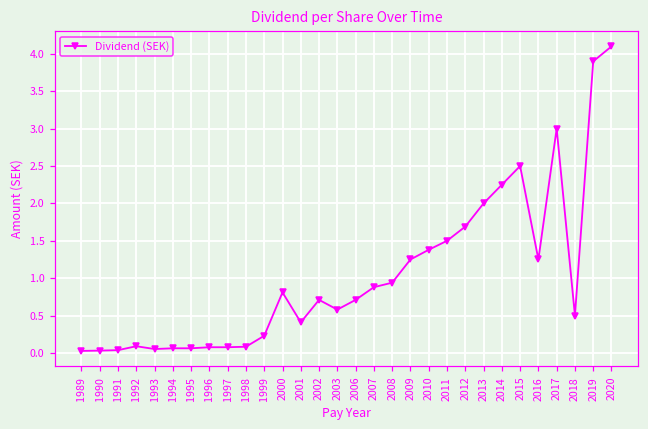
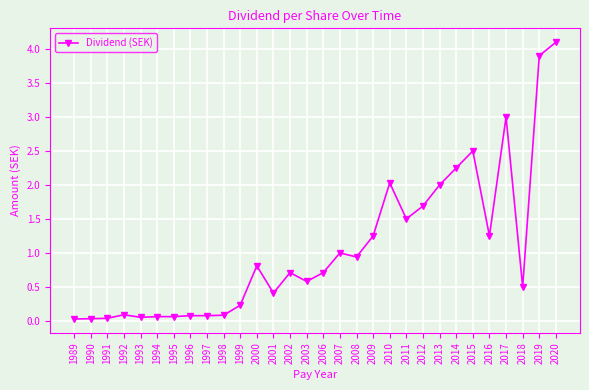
2007: 0.9 -> 1.0
2010: 1.4 -> 2.0
